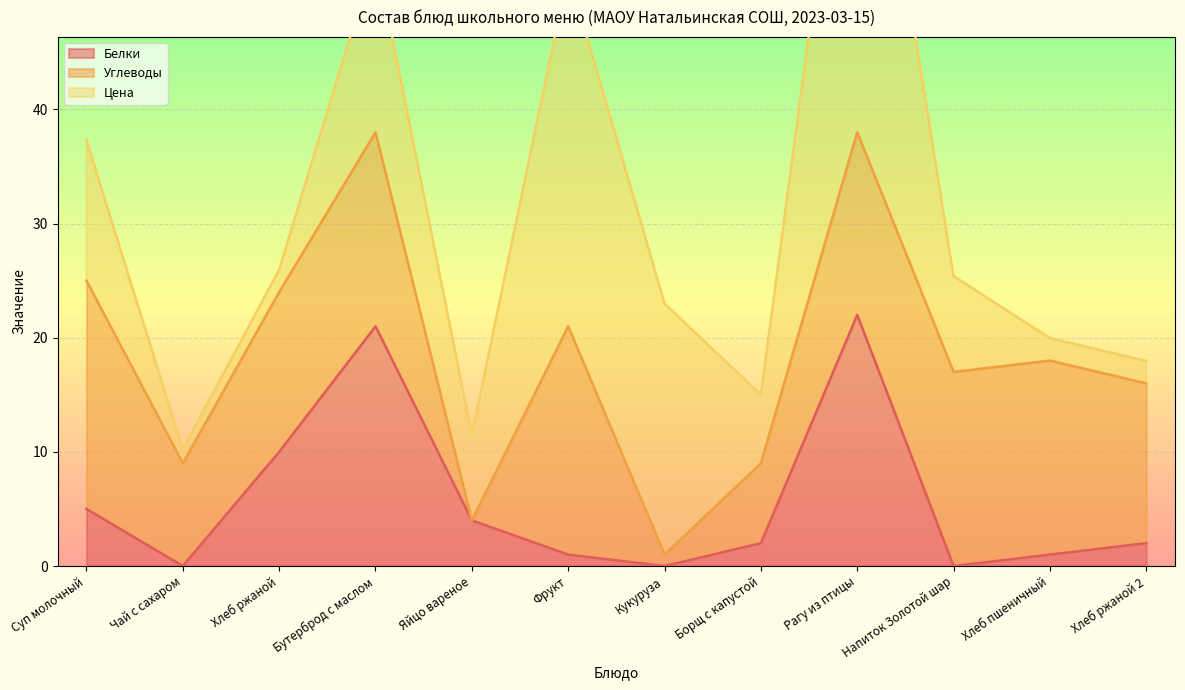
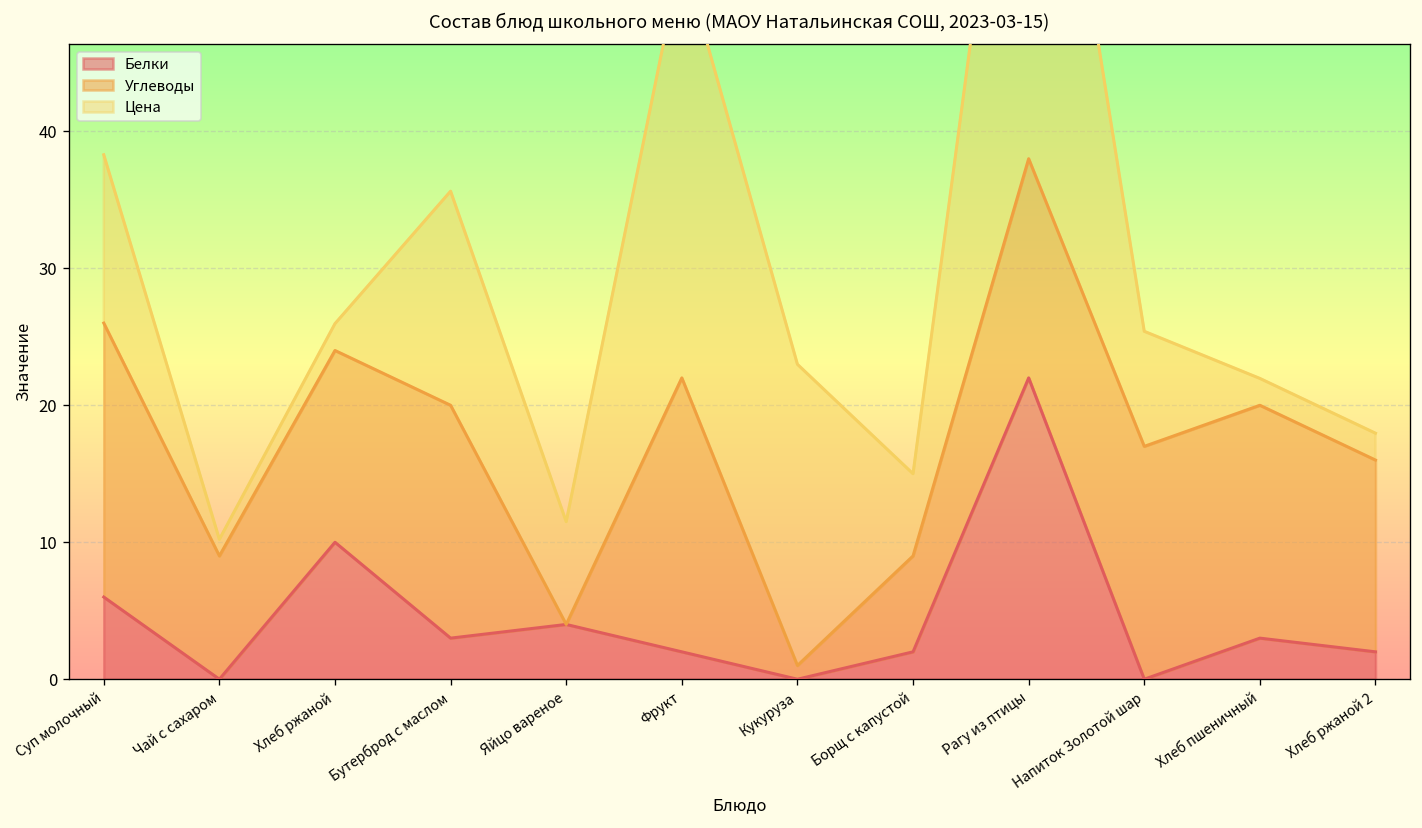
Белки, Суп молочный: 5 -> 6
Белки, Бутерброд с маслом: 21 -> 3
Белки, Фрукт: 1 -> 2
Белки, Хлеб пшеничный: 1 -> 3
